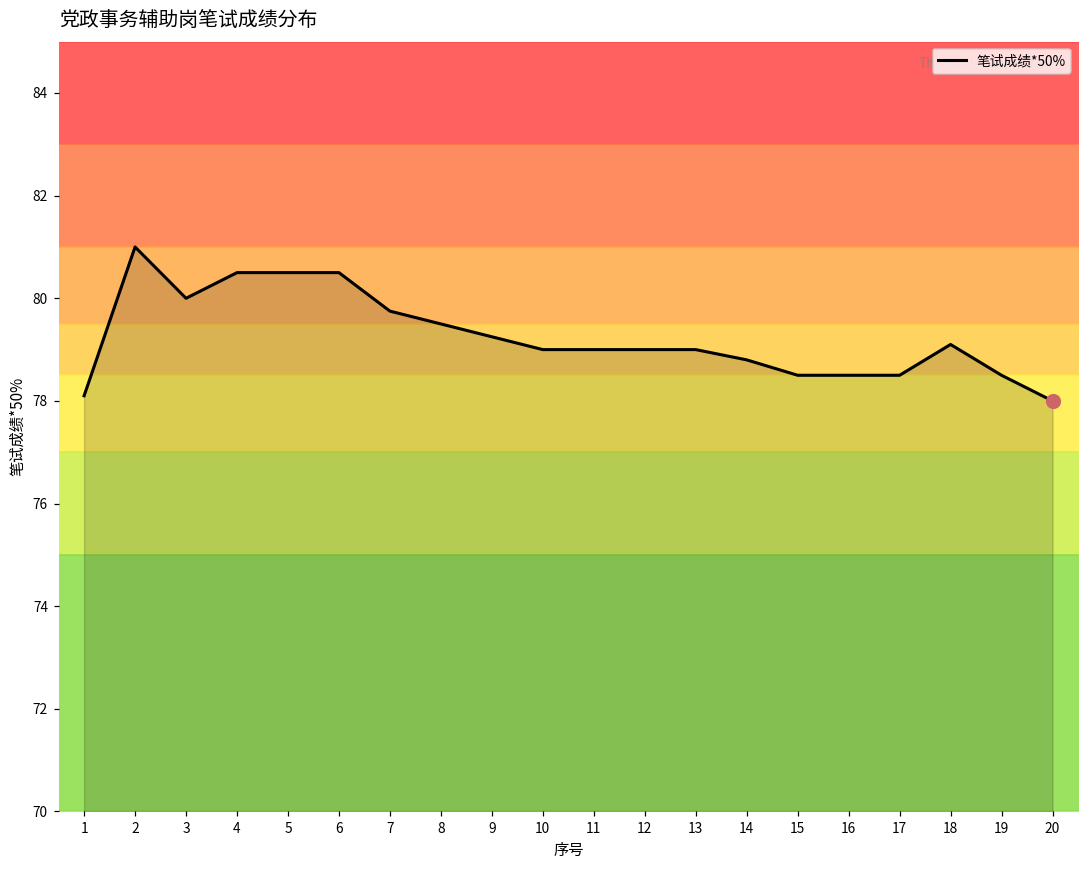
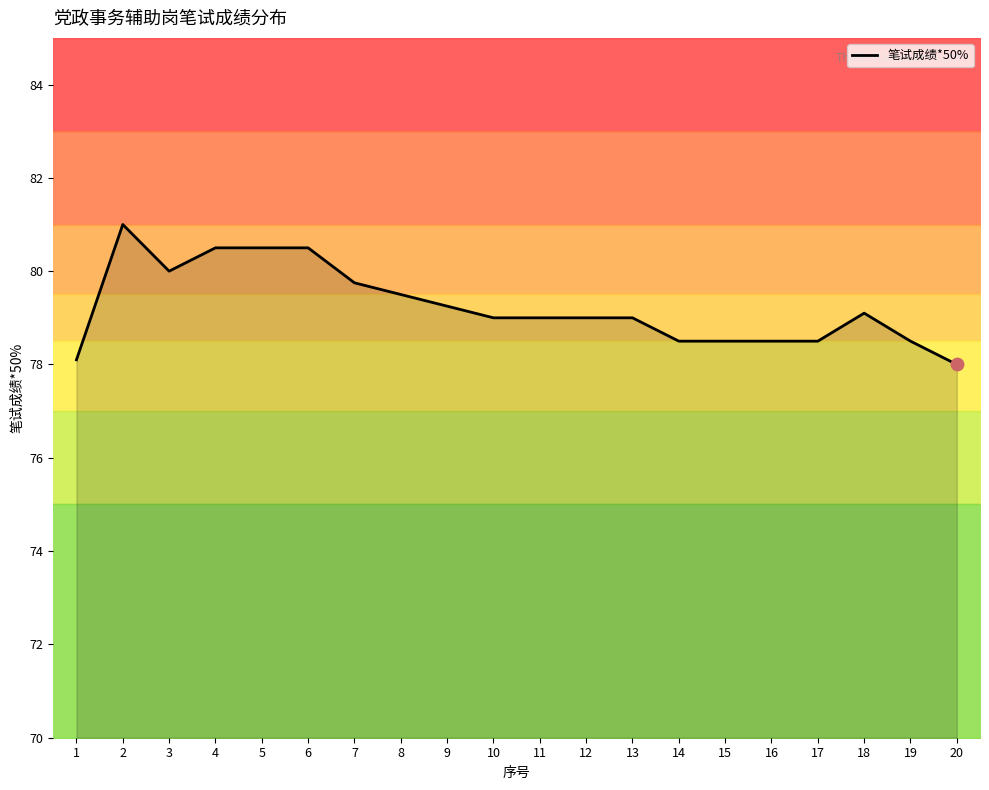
笔试成绩*50%, 14: 78.8 -> 78.5
